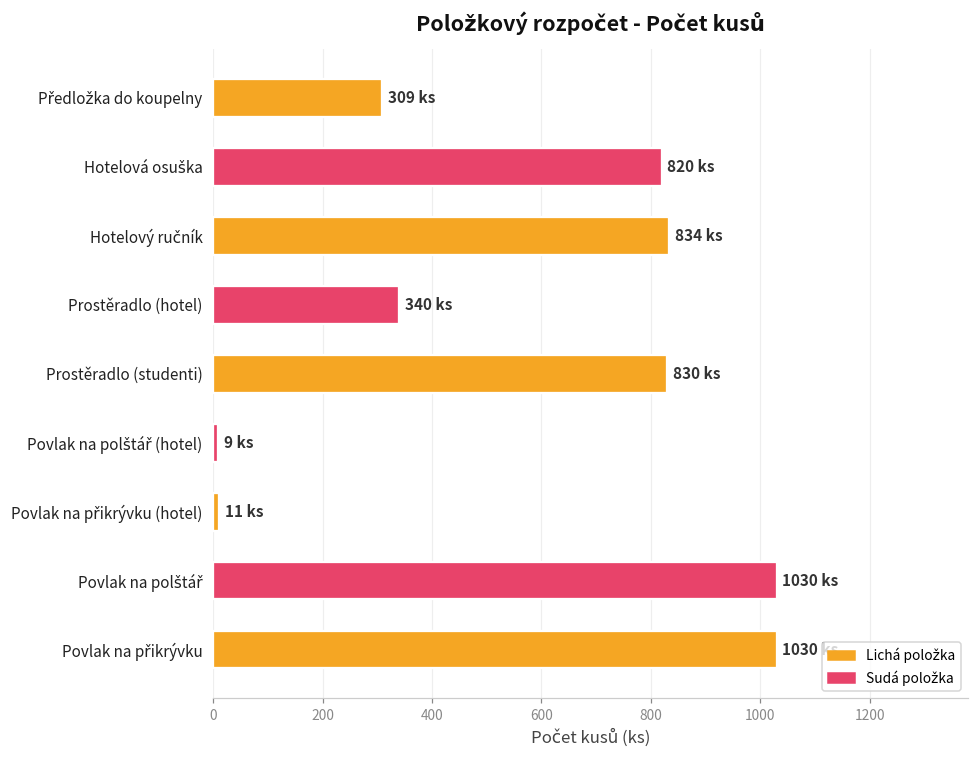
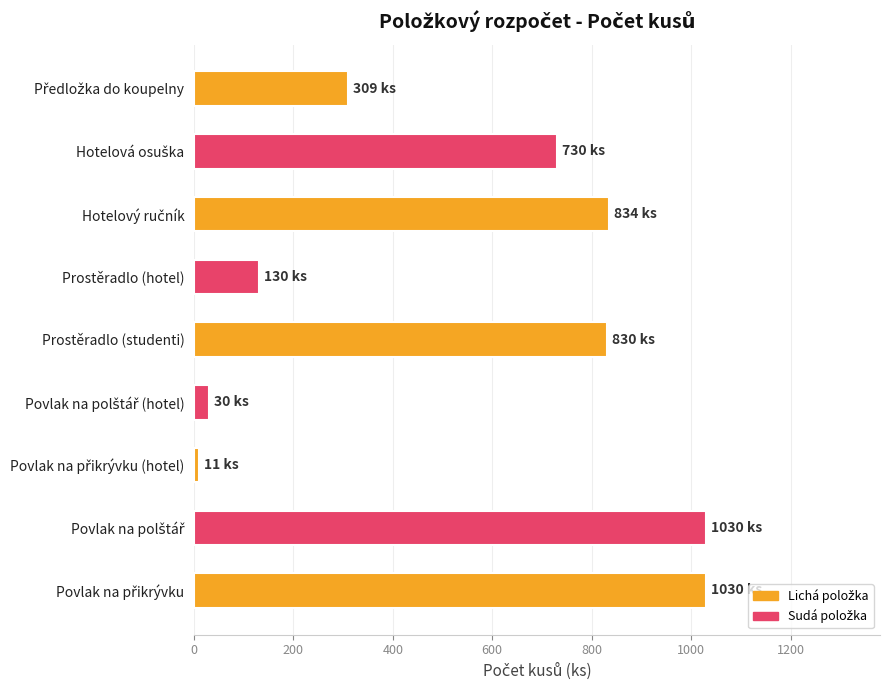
Hotelová osuška: 820 -> 730
Prostěradlo (hotel): 340 -> 130
Povlak na polštář (hotel): 9 -> 30
